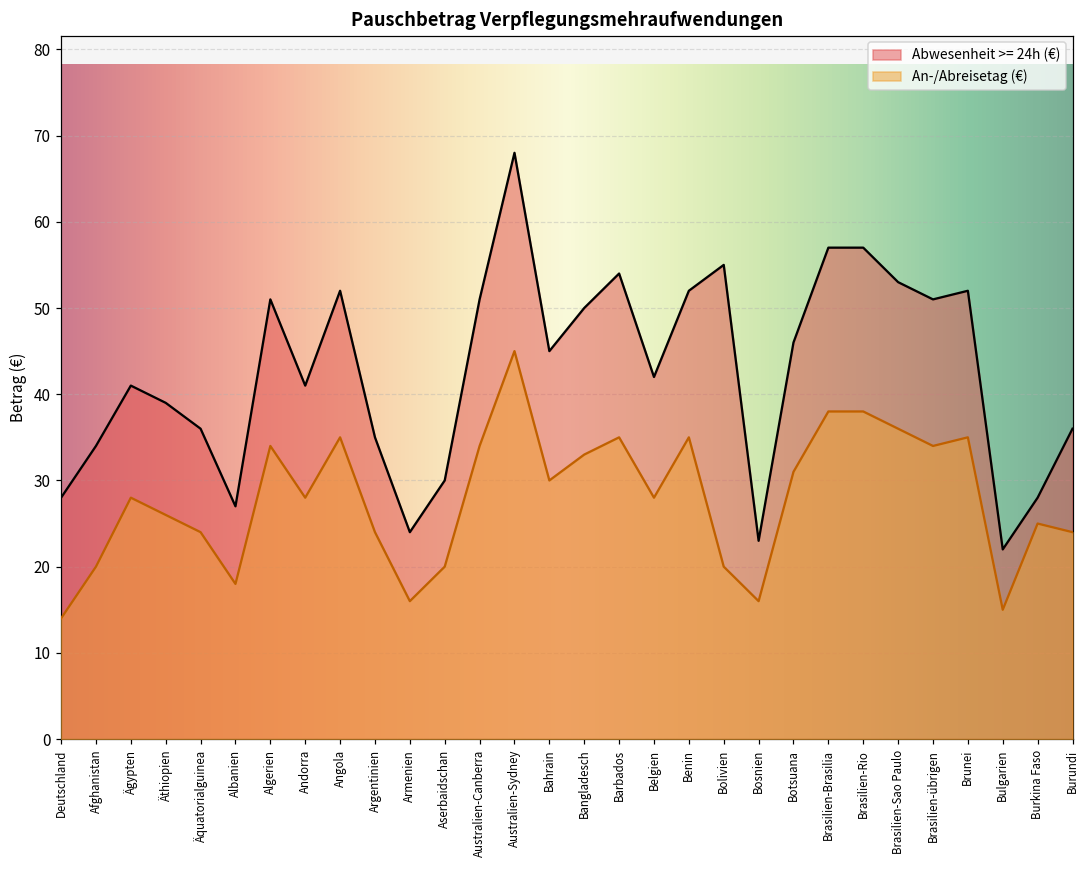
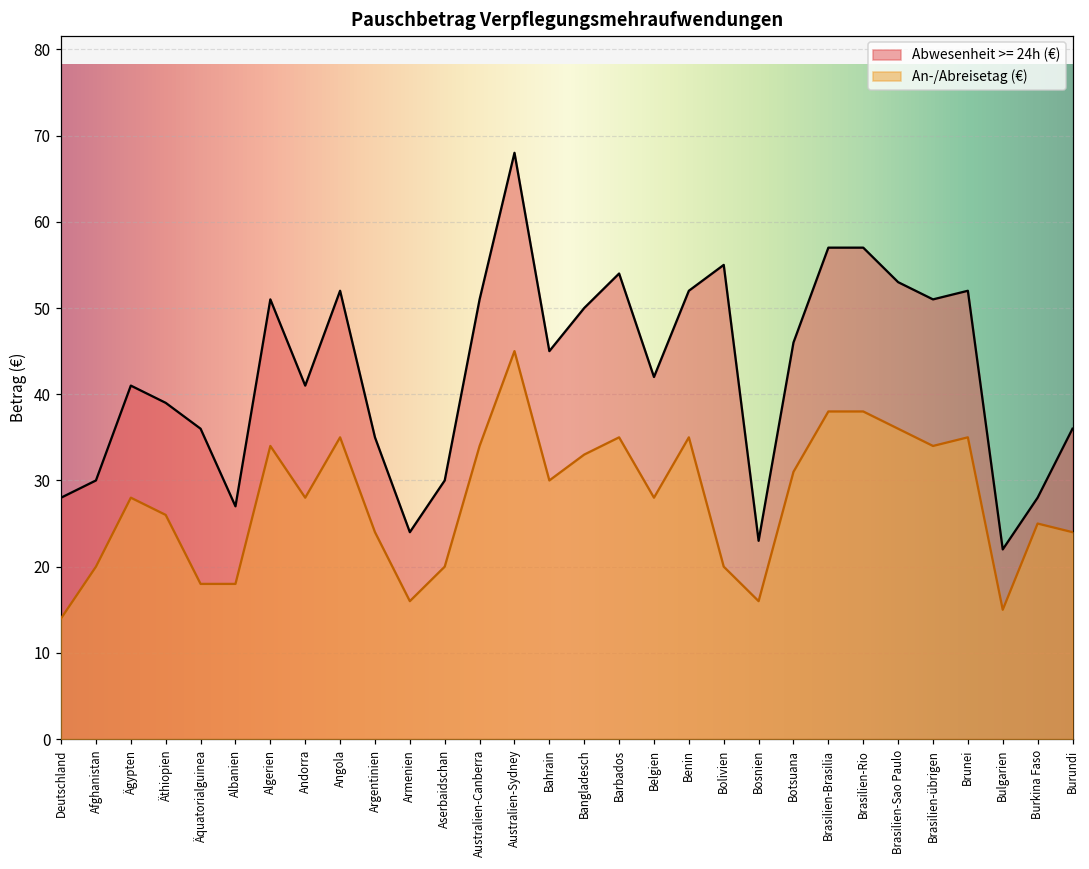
Abwesenheit >= 24h (€), Afghanistan: 34 -> 30
An-/Abreisetag (€), Äquatorialguinea: 24 -> 18
